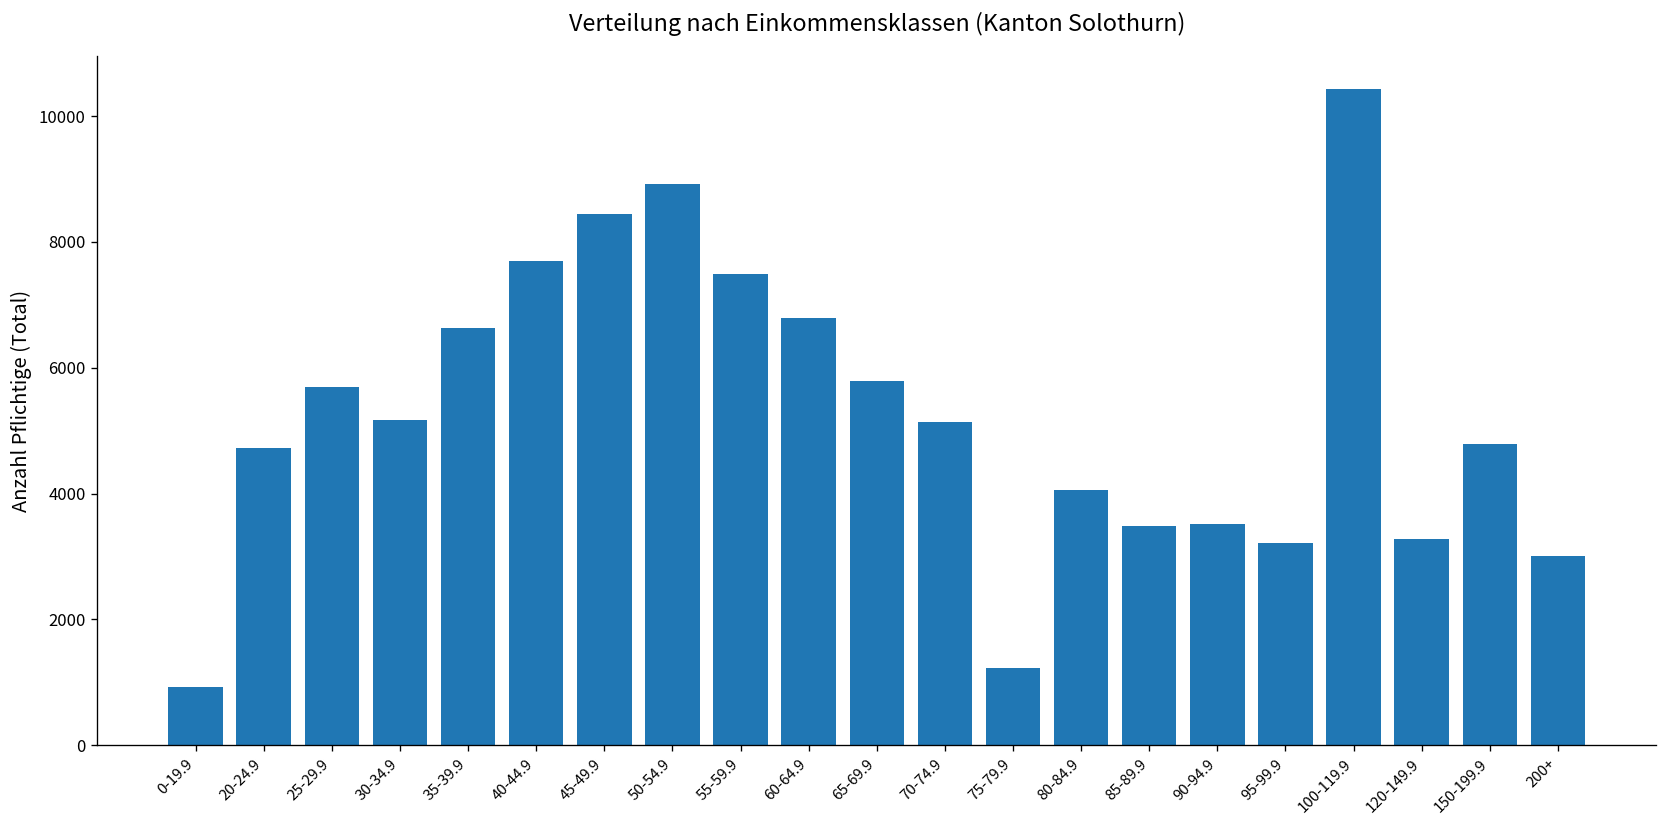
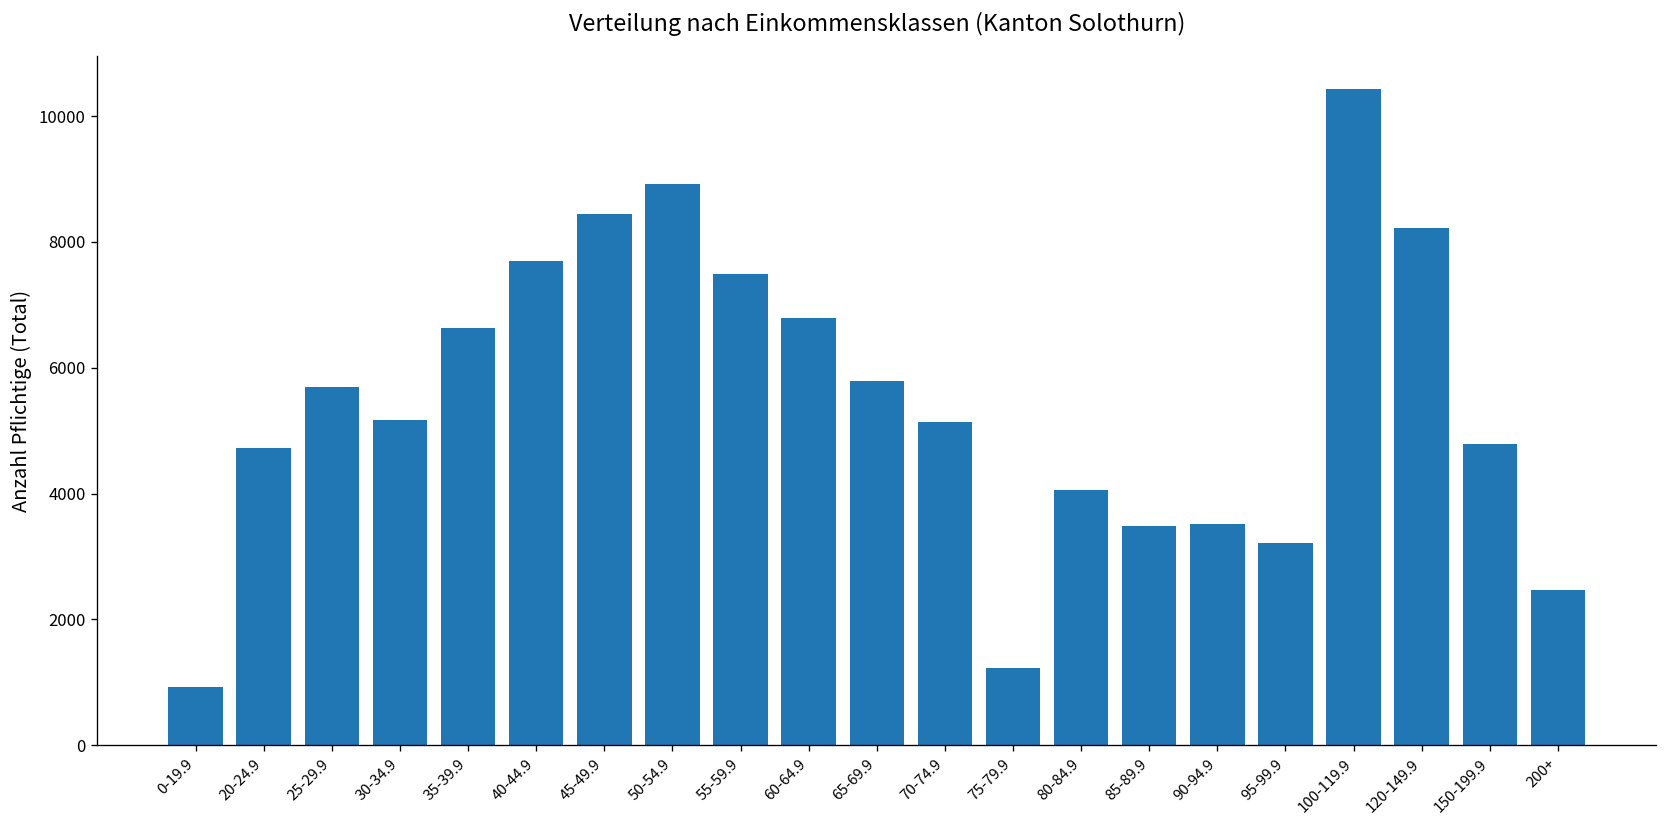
120-149.9: 3300 -> 8200
200+: 3000 -> 2500
